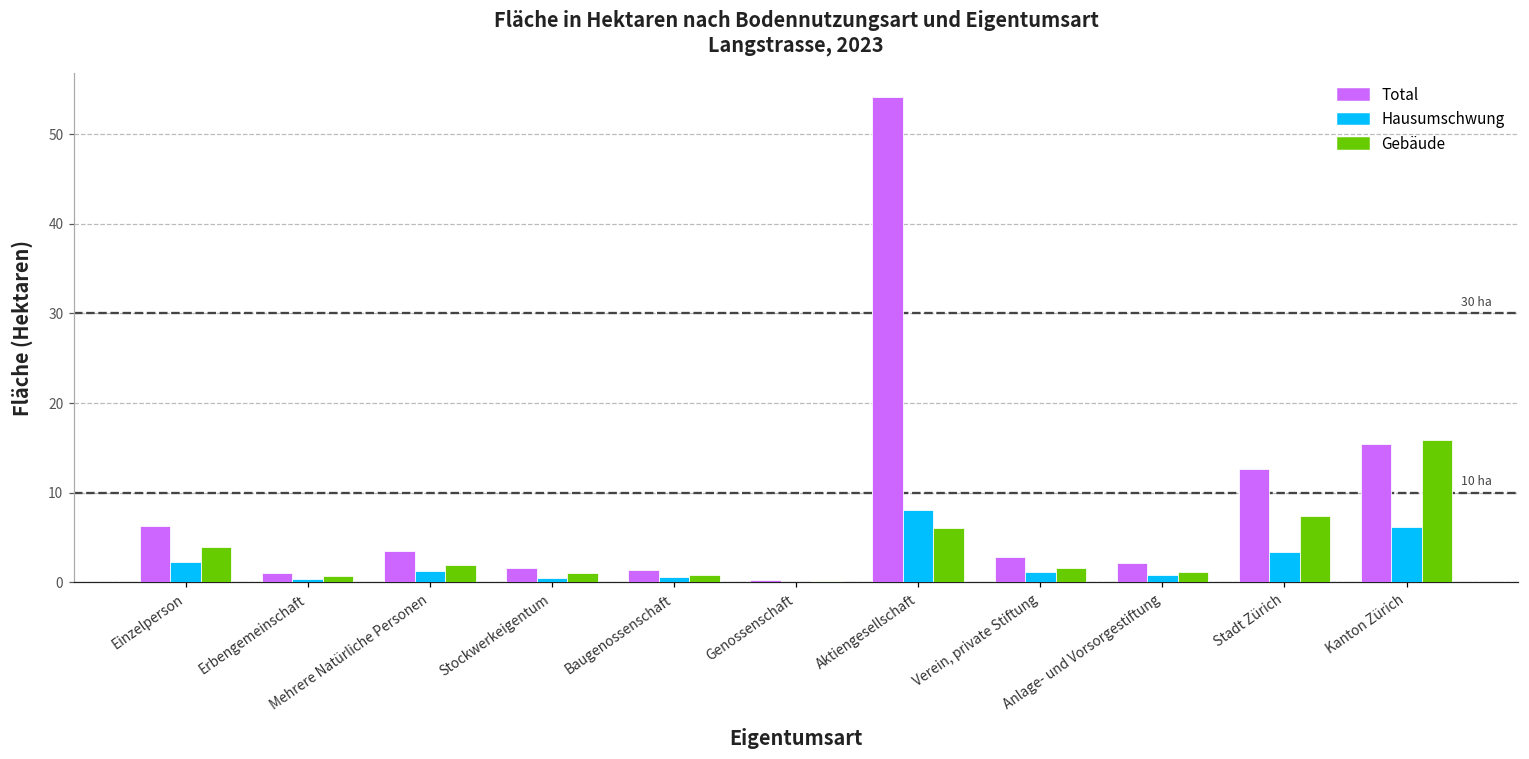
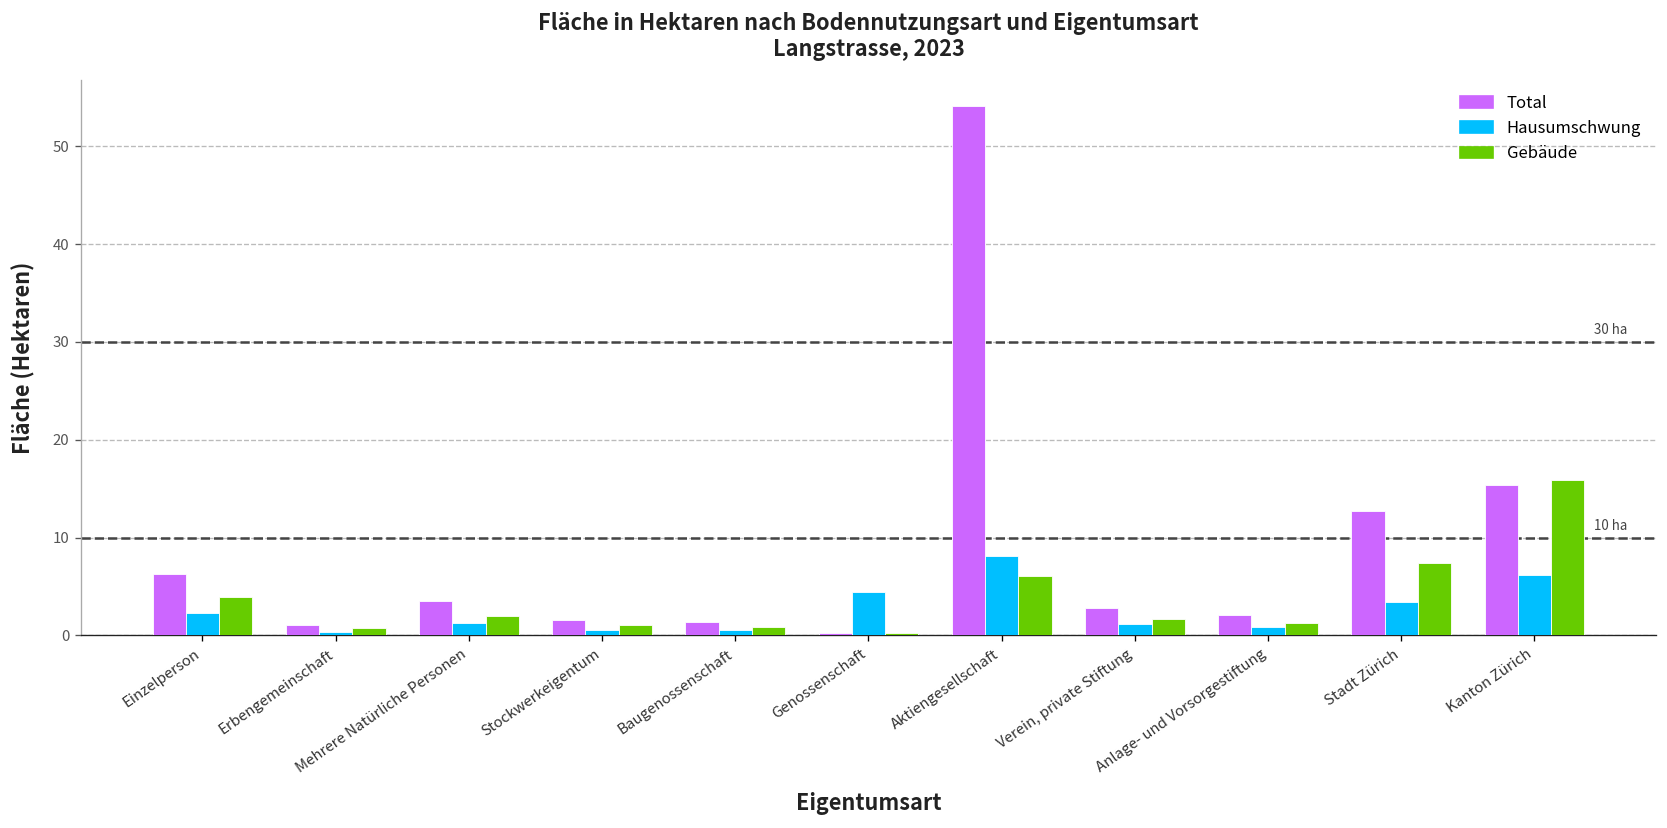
Hausumschwung, Genossenschaft: 0 -> 4
